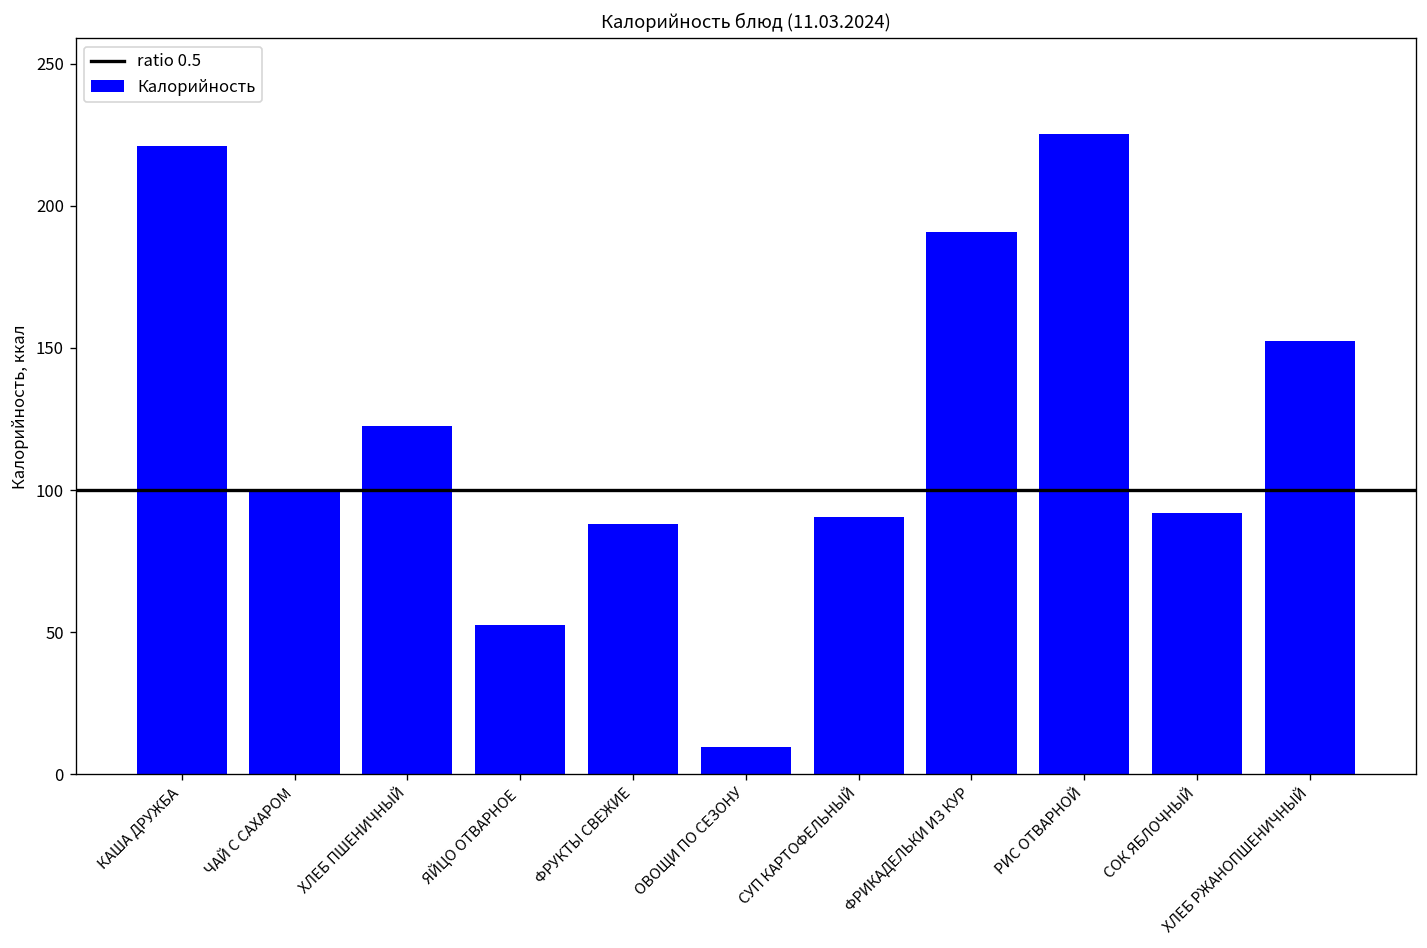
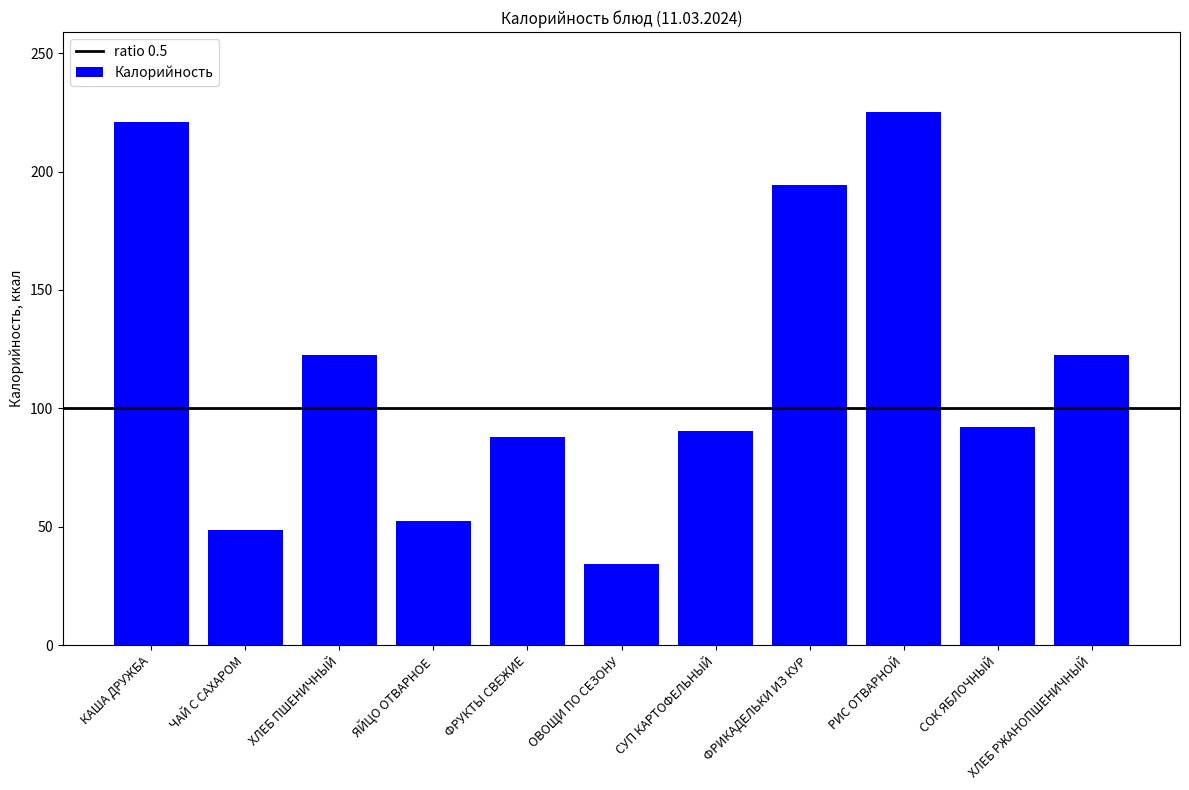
ЧАЙ С САХАРОМ: 99 -> 49
ОВОЩИ ПО СЕЗОНУ: 10 -> 34
ФРИКАДЕЛЬКИ ИЗ КУР: 191 -> 194
ХЛЕБ РЖАНОПШЕНИЧНЫЙ: 152 -> 123
